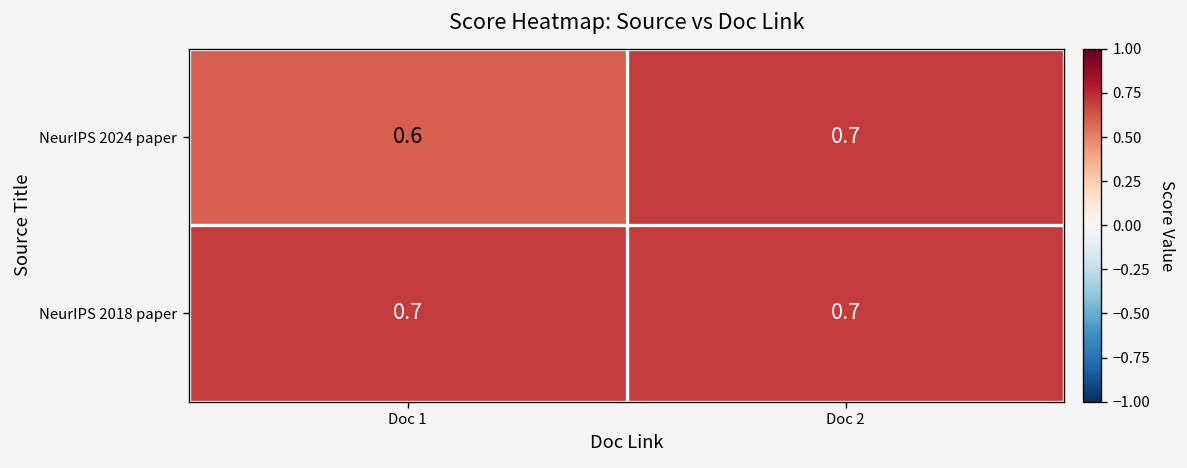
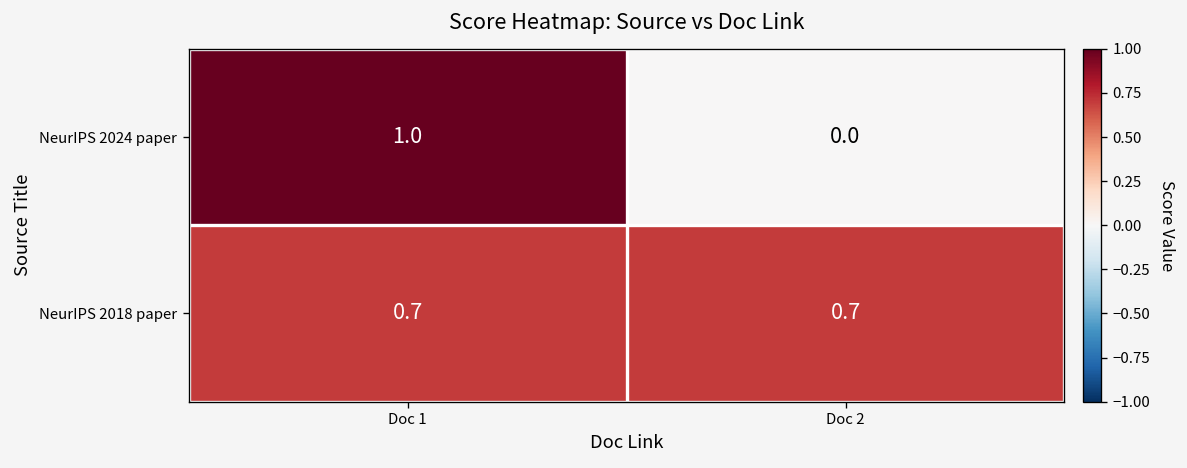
NeurIPS 2024 paper, Doc 1: 0.6 -> 1.0
NeurIPS 2024 paper, Doc 2: 0.7 -> 0.0
